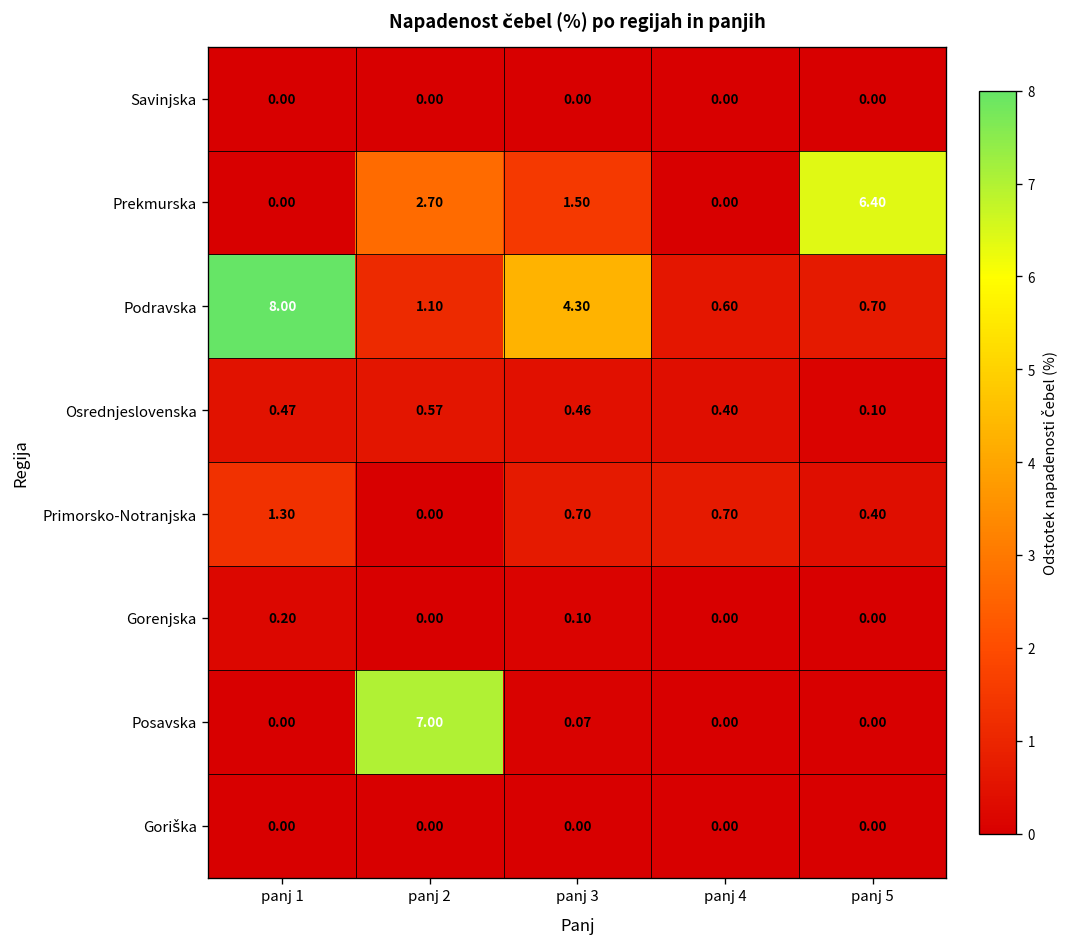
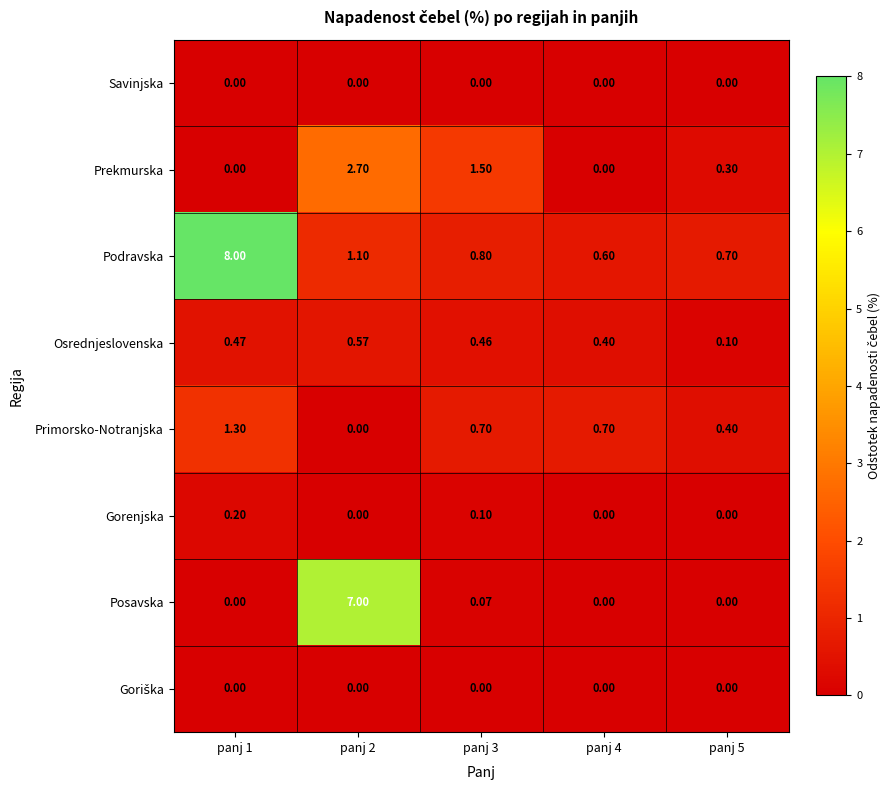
Prekmurska, panj 5: 6.40 -> 0.30
Podravska, panj 3: 4.30 -> 0.80
